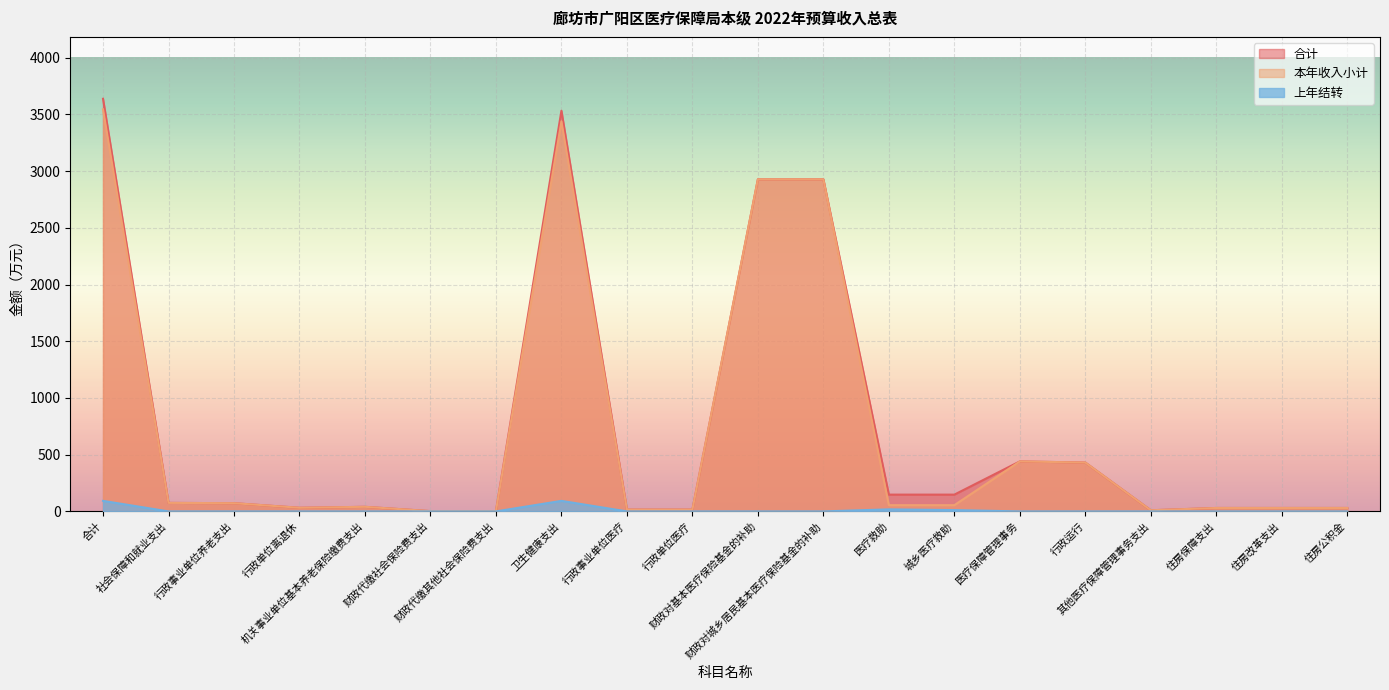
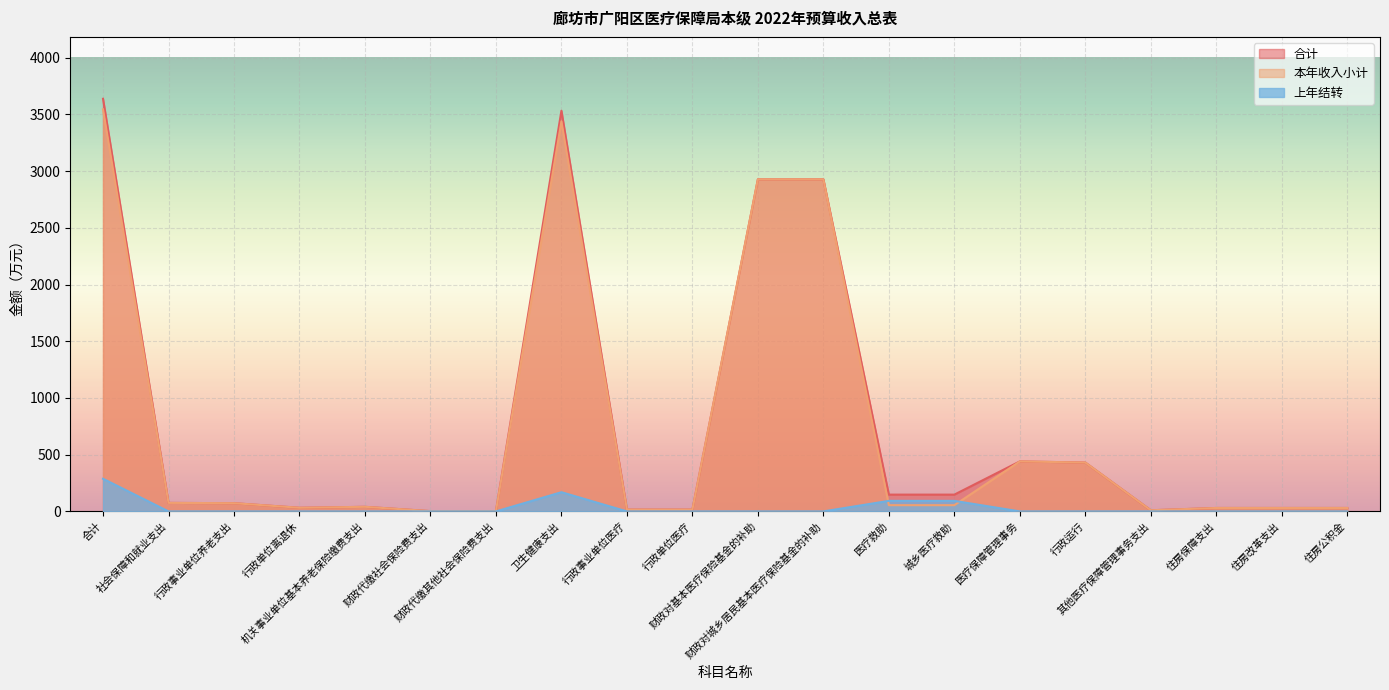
上年结转, 合计: 90 -> 290
上年结转, 卫生健康支出: 90 -> 170
上年结转, 医疗救助: 20 -> 90
上年结转, 城乡医疗救助: 10 -> 90
